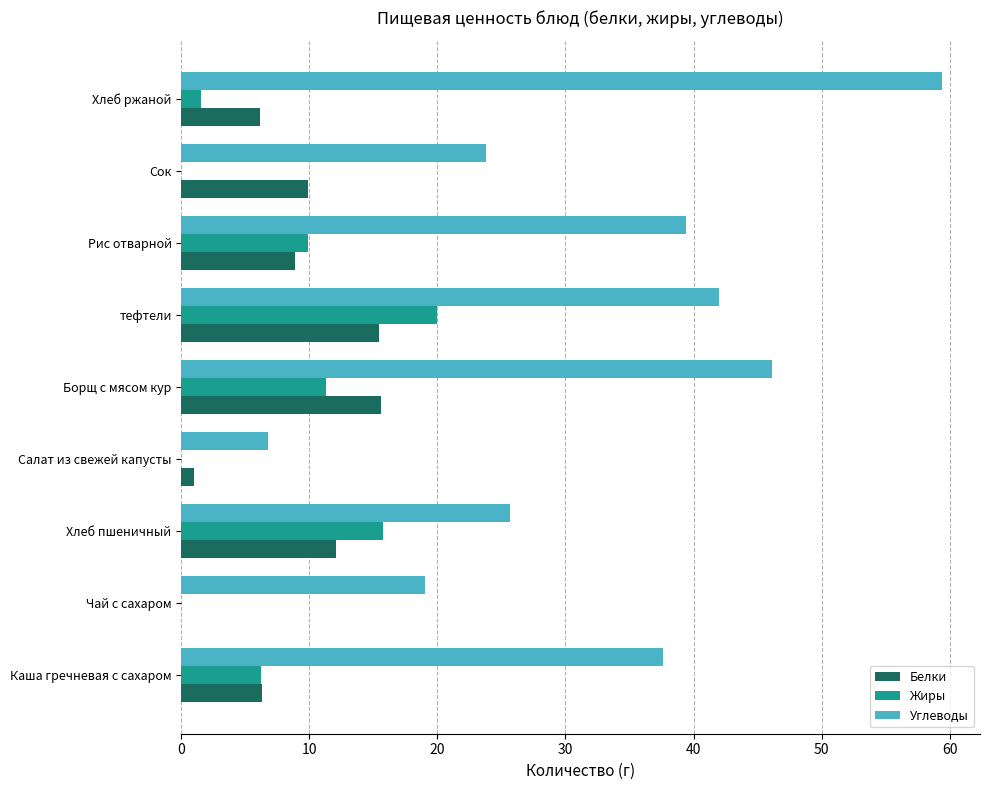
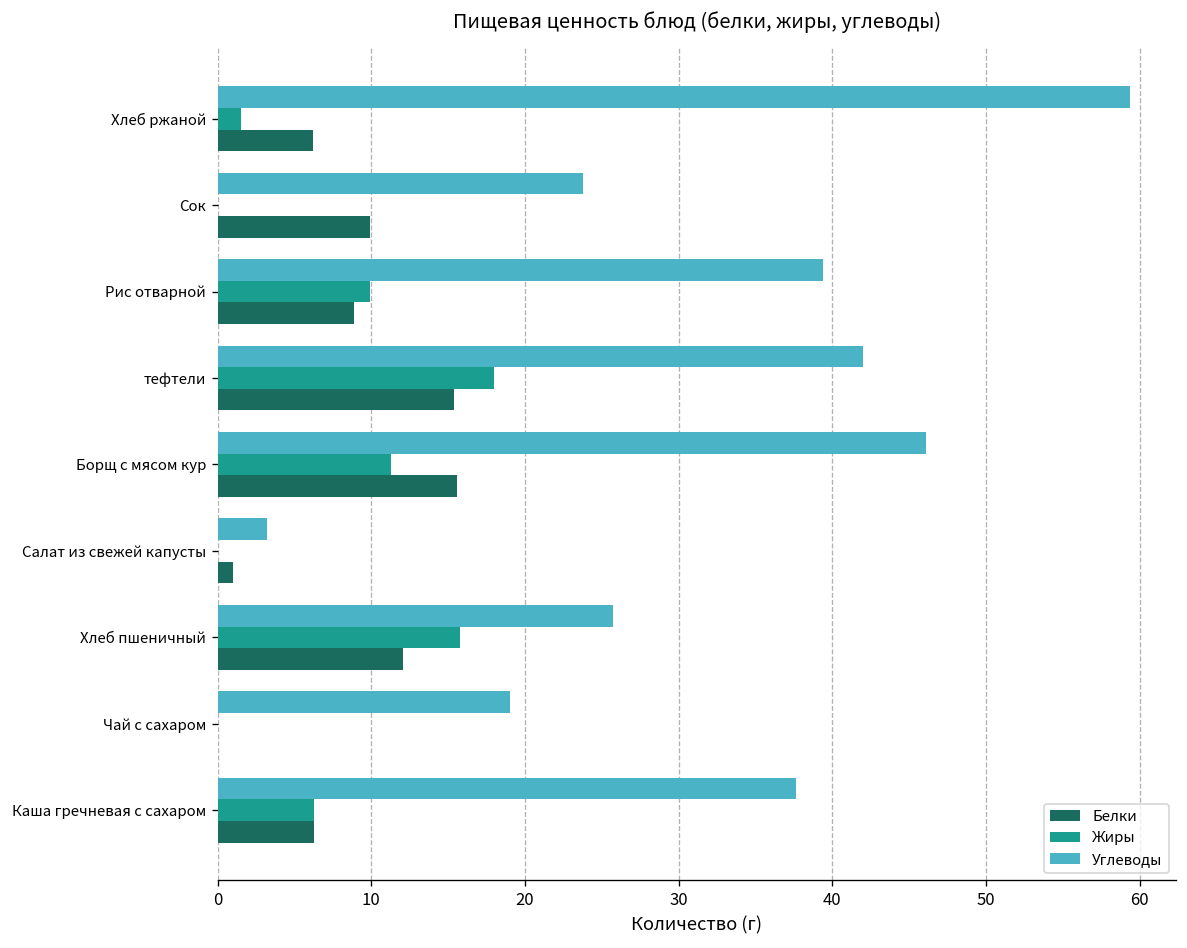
Жиры, тефтели: 20 -> 18
Углеводы, Салат из свежей капусты: 6.8 -> 3.2
